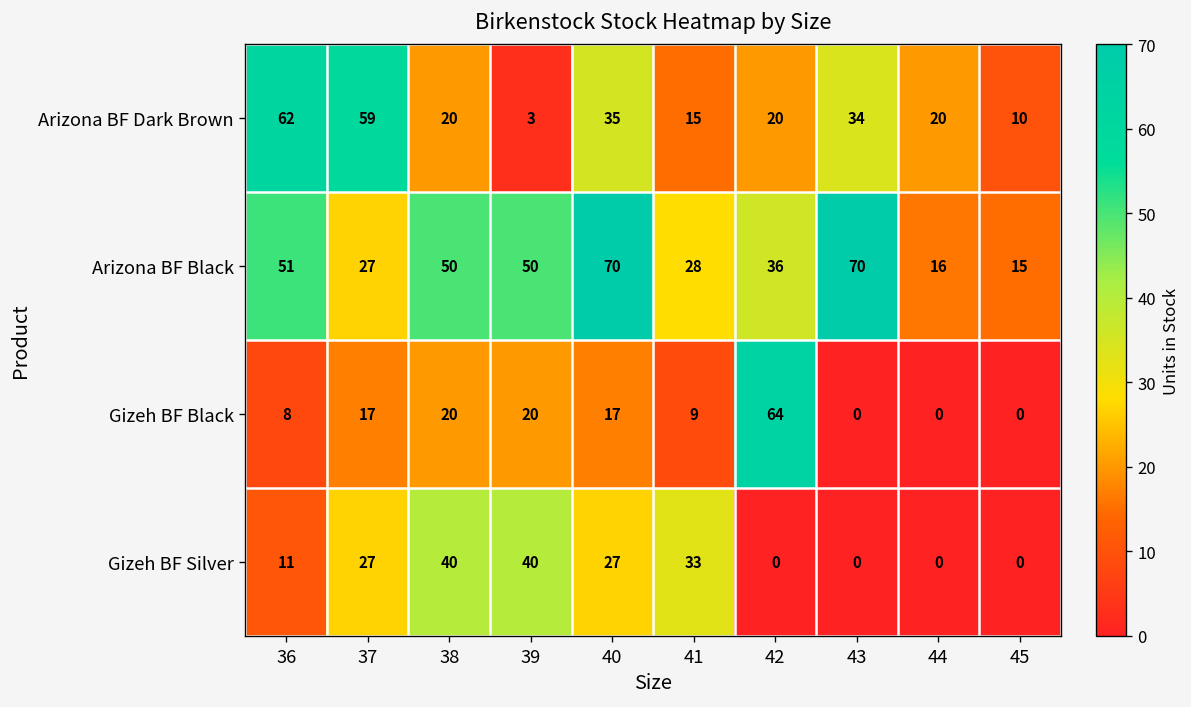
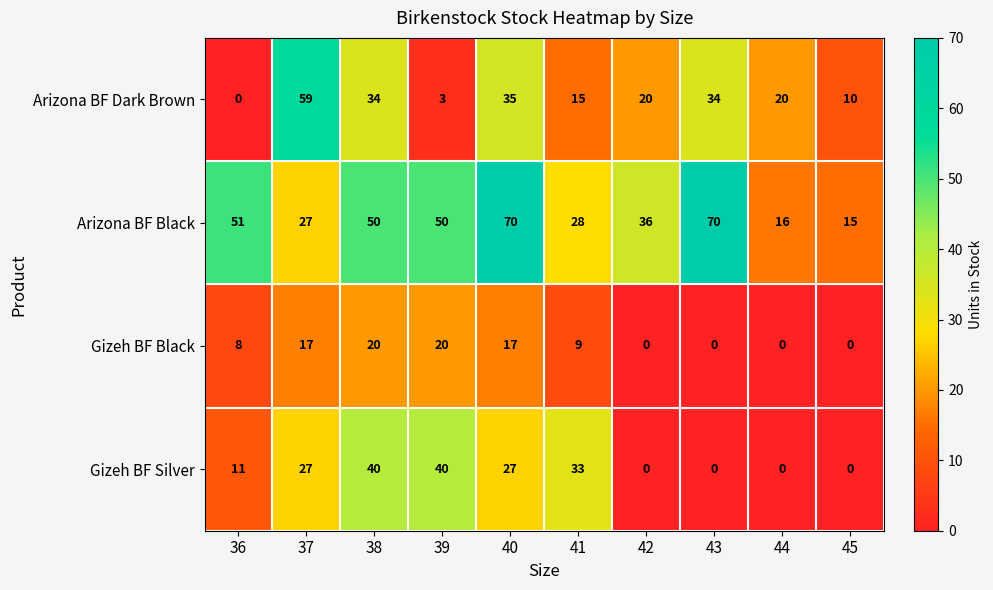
Arizona BF Dark Brown, 36: 62 -> 0
Arizona BF Dark Brown, 38: 20 -> 34
Gizeh BF Black, 42: 64 -> 0
